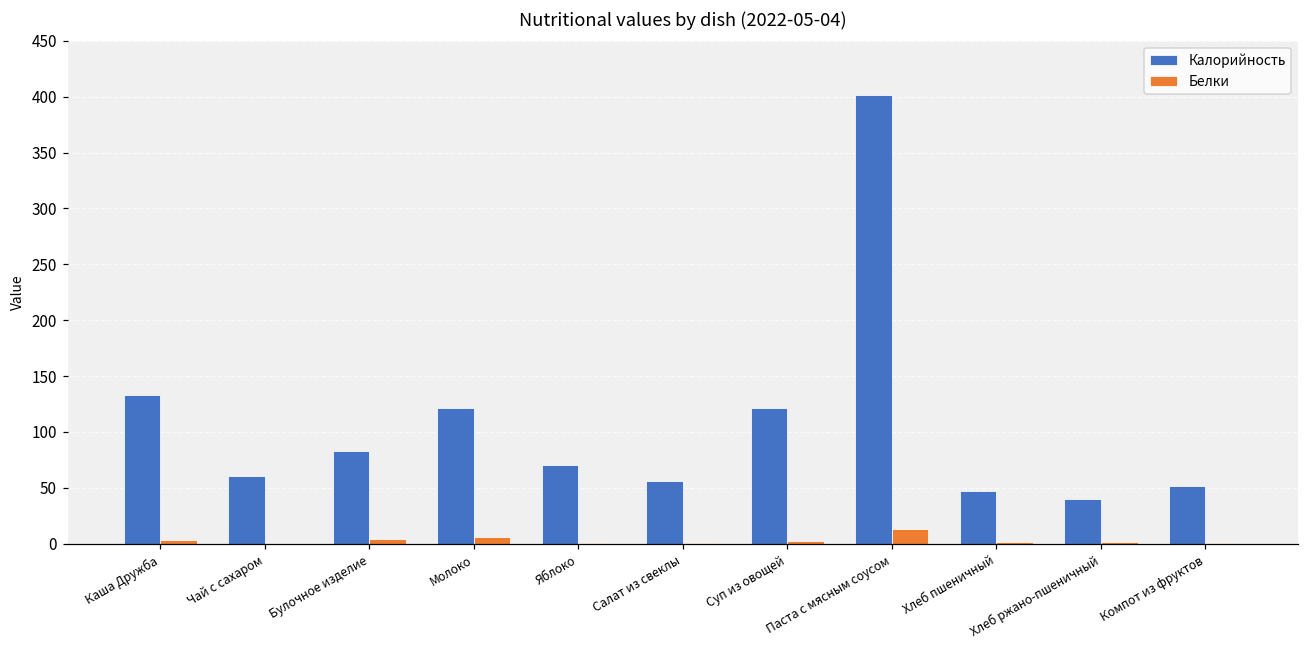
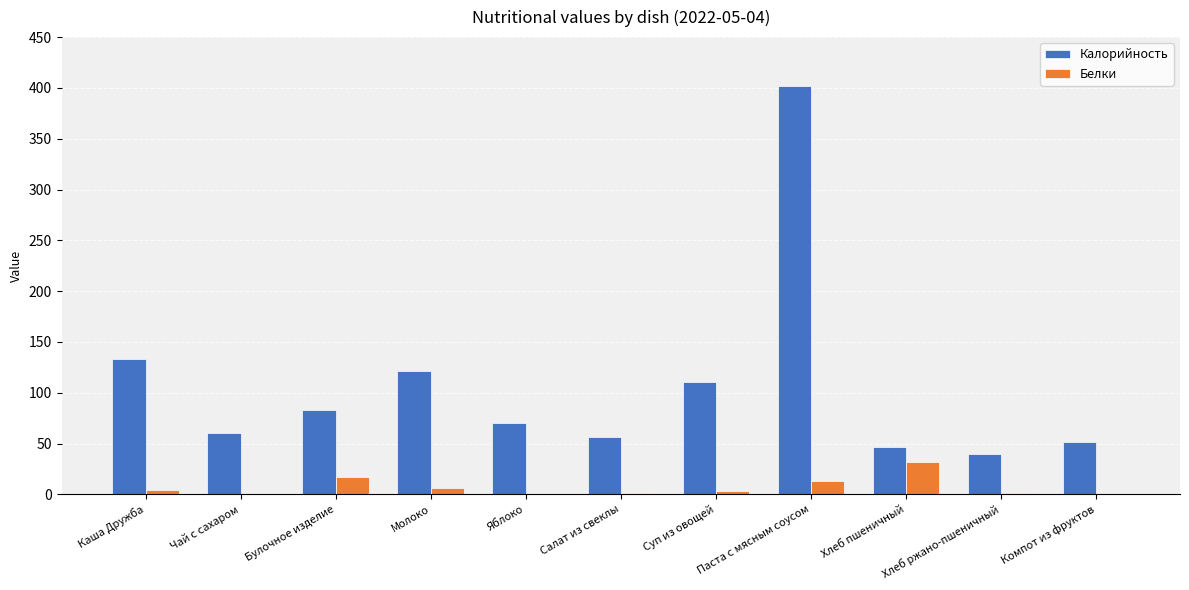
Белки, Булочное изделие: 4 -> 17
Калорийность, Суп из овощей: 122 -> 111
Белки, Хлеб пшеничный: 2 -> 32
